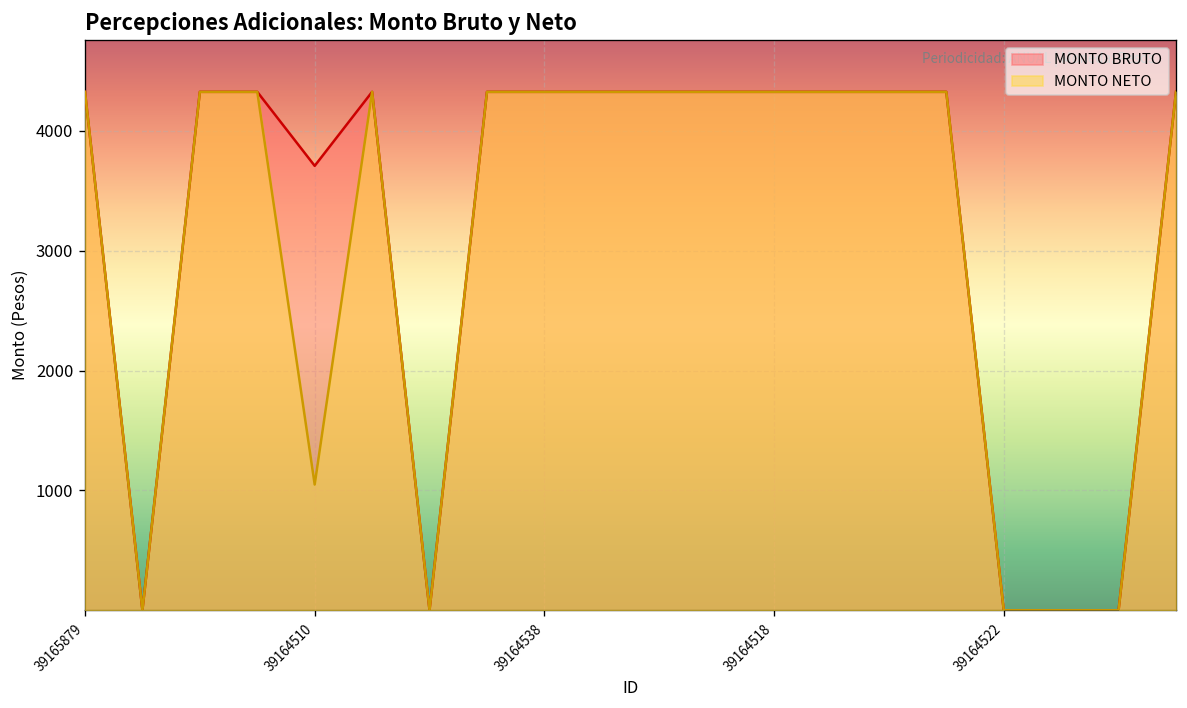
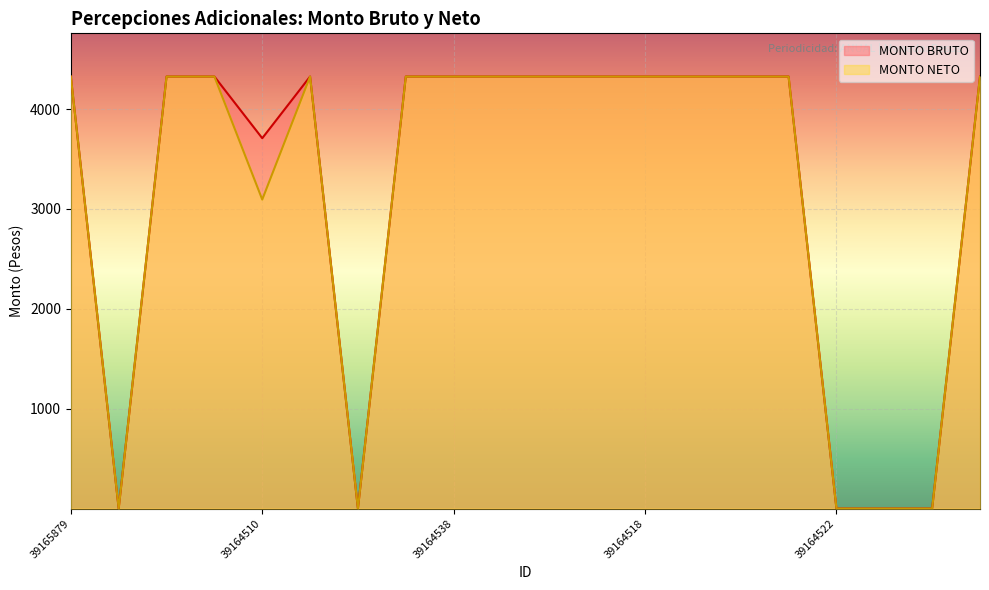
MONTO NETO, 39164510: 1000 -> 3100
